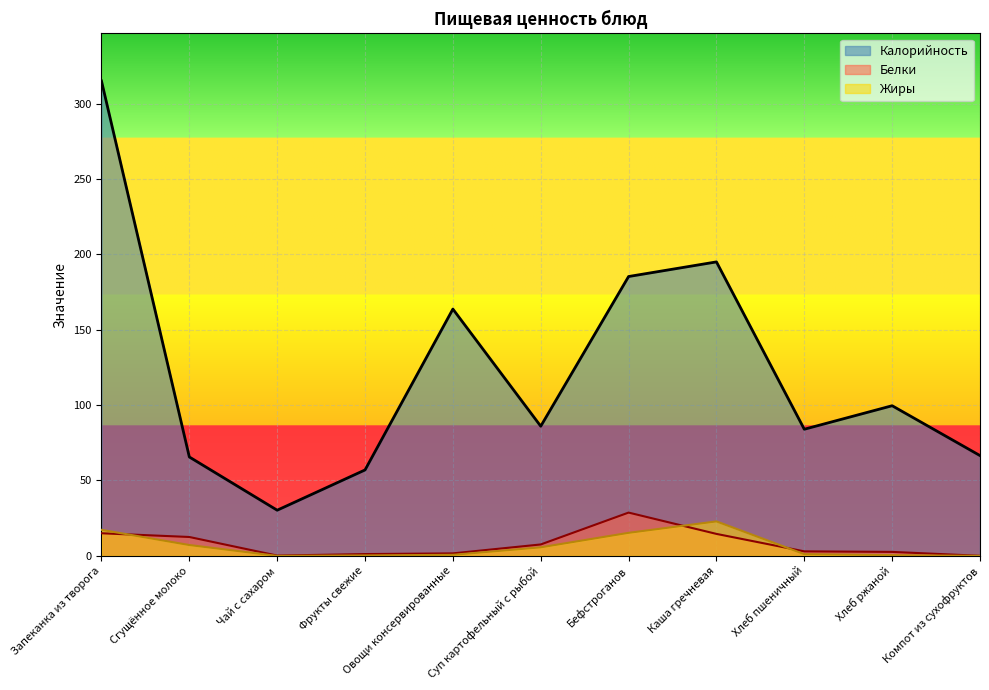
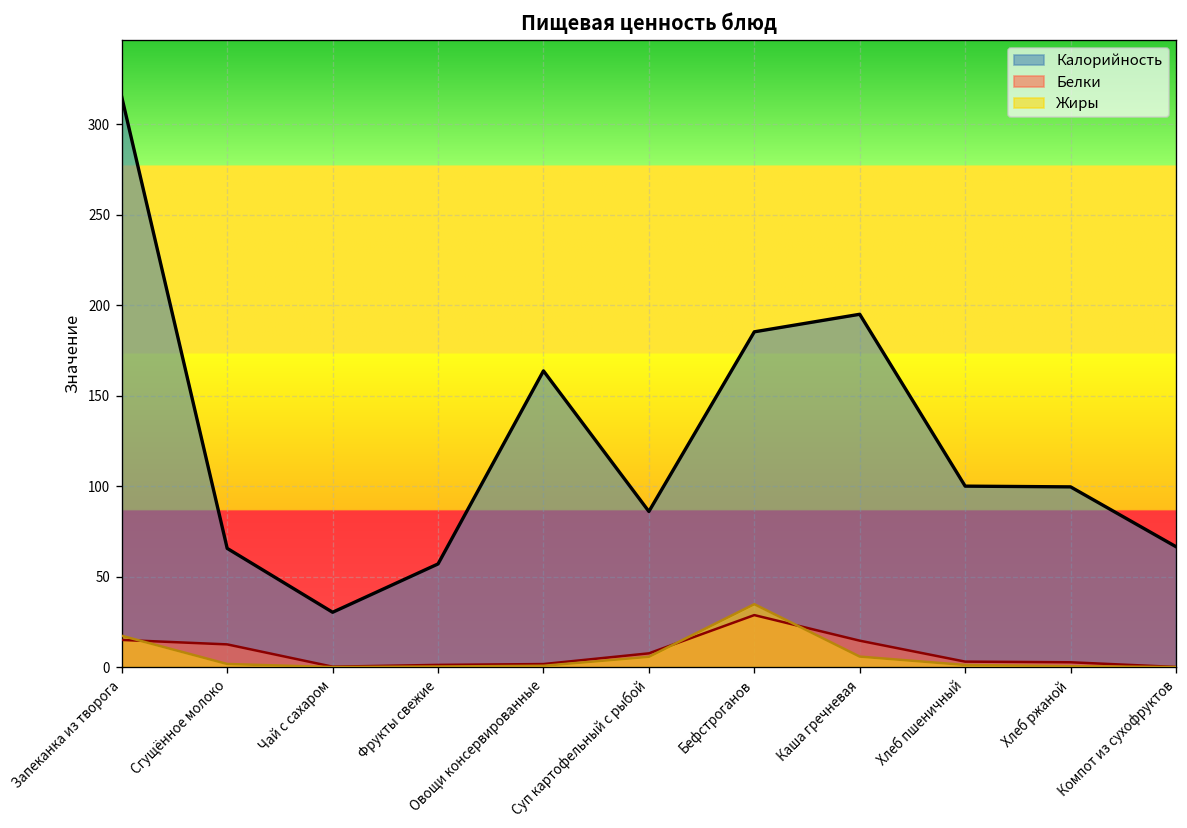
Жиры, Сгущённое молоко: 7 -> 2
Жиры, Бефстроганов: 15 -> 35
Жиры, Каша гречневая: 23 -> 6
Калорийность, Хлеб пшеничный: 84 -> 100
